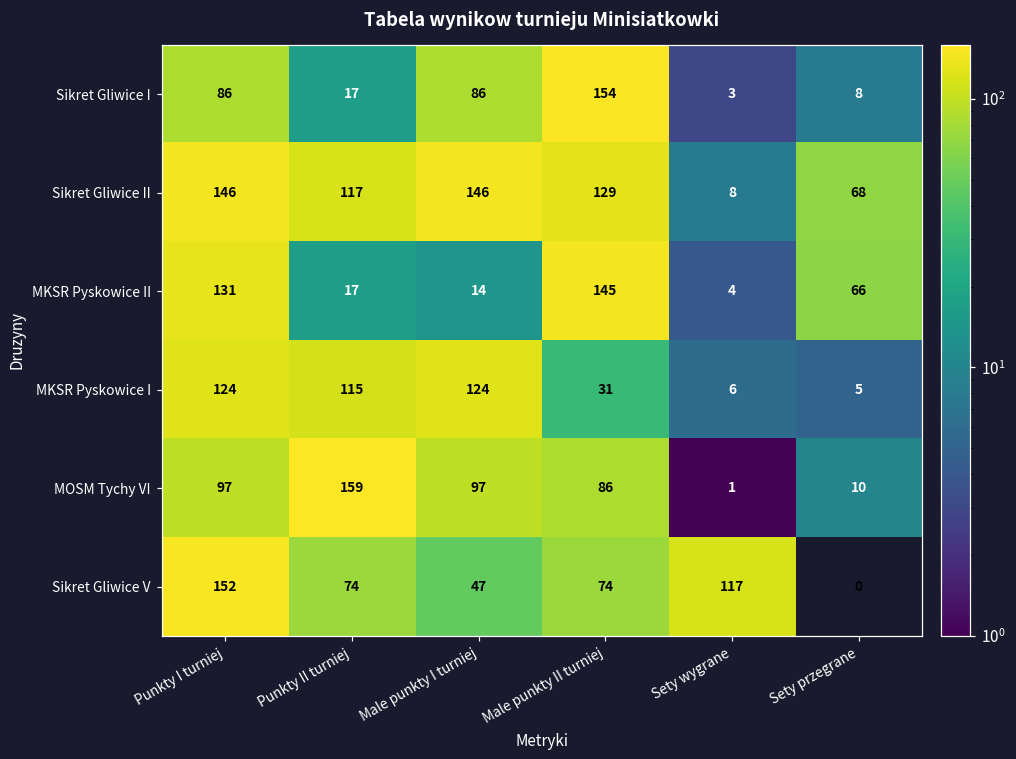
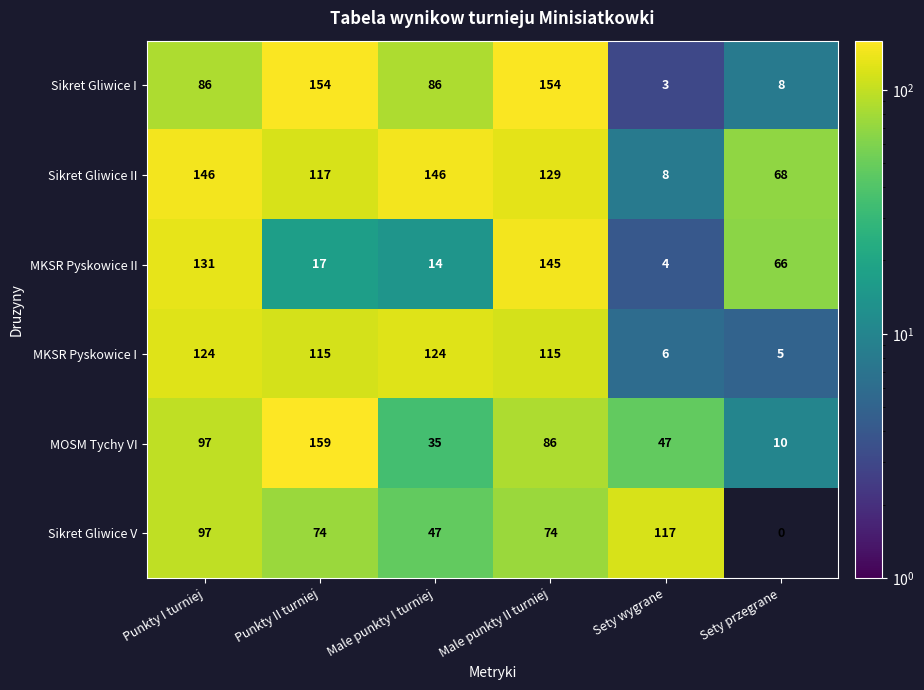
Sikret Gliwice I, Punkty II turniej: 17 -> 154
MKSR Pyskowice I, Male punkty II turniej: 31 -> 115
MOSM Tychy VI, Male punkty I turniej: 97 -> 35
MOSM Tychy VI, Sety wygrane: 1 -> 47
Sikret Gliwice V, Punkty I turniej: 152 -> 97
